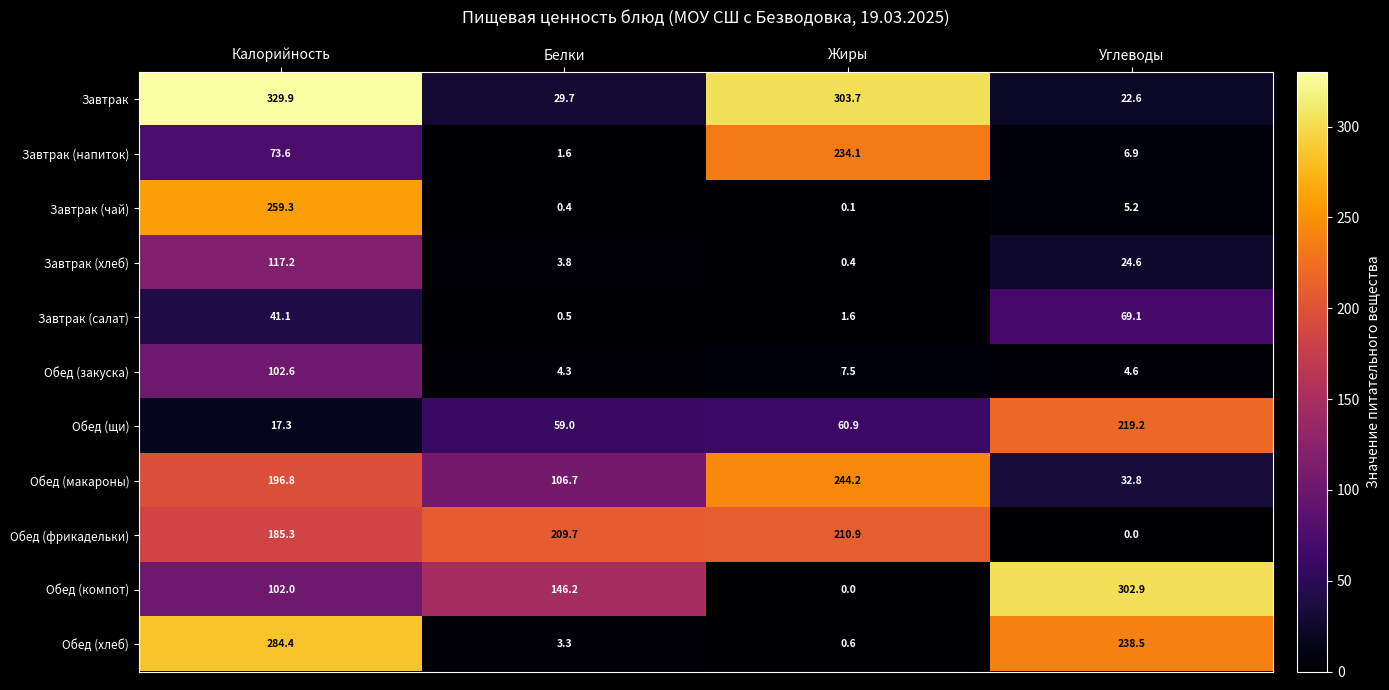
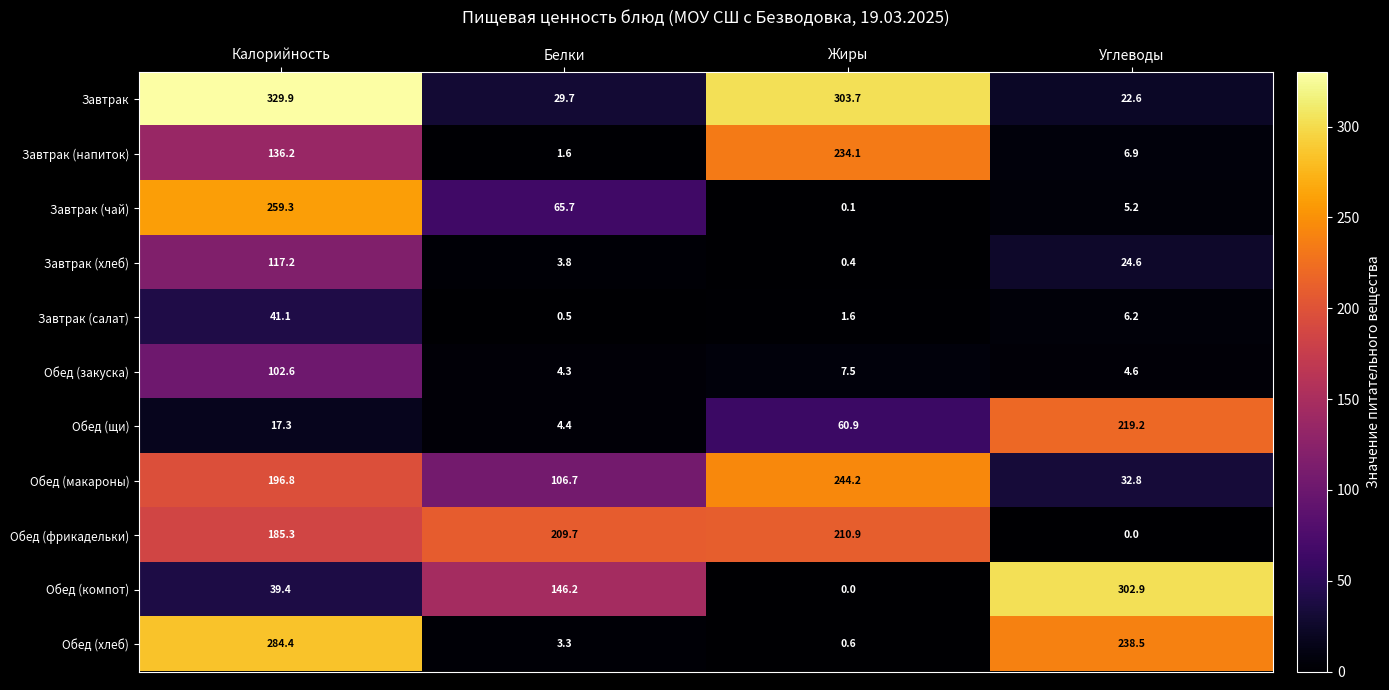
Завтрак (напиток), Калорийность: 73.6 -> 136.2
Завтрак (чай), Белки: 0.4 -> 65.7
Завтрак (салат), Углеводы: 69.1 -> 6.2
Обед (щи), Белки: 59.0 -> 4.4
Обед (компот), Калорийность: 102.0 -> 39.4
